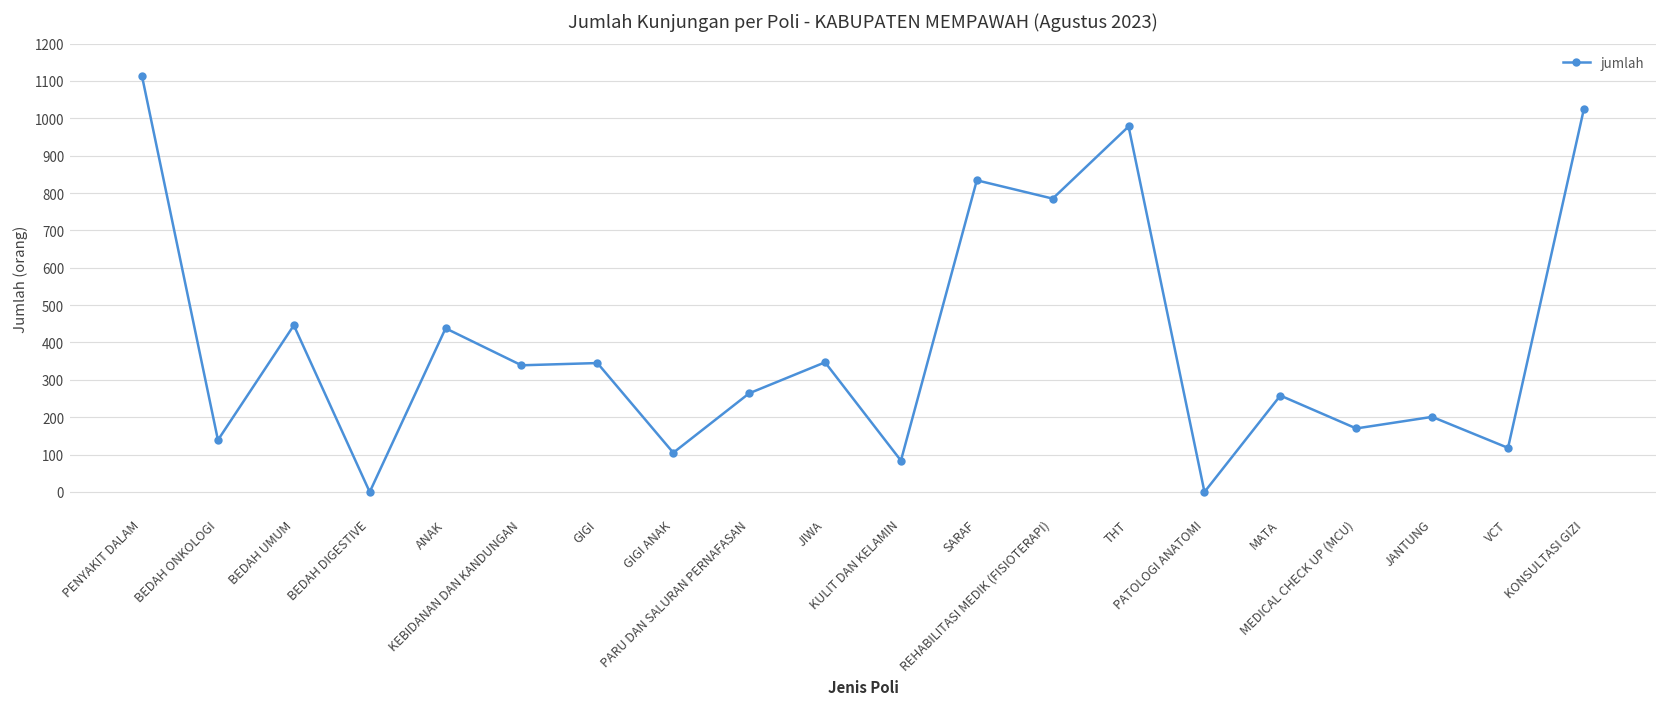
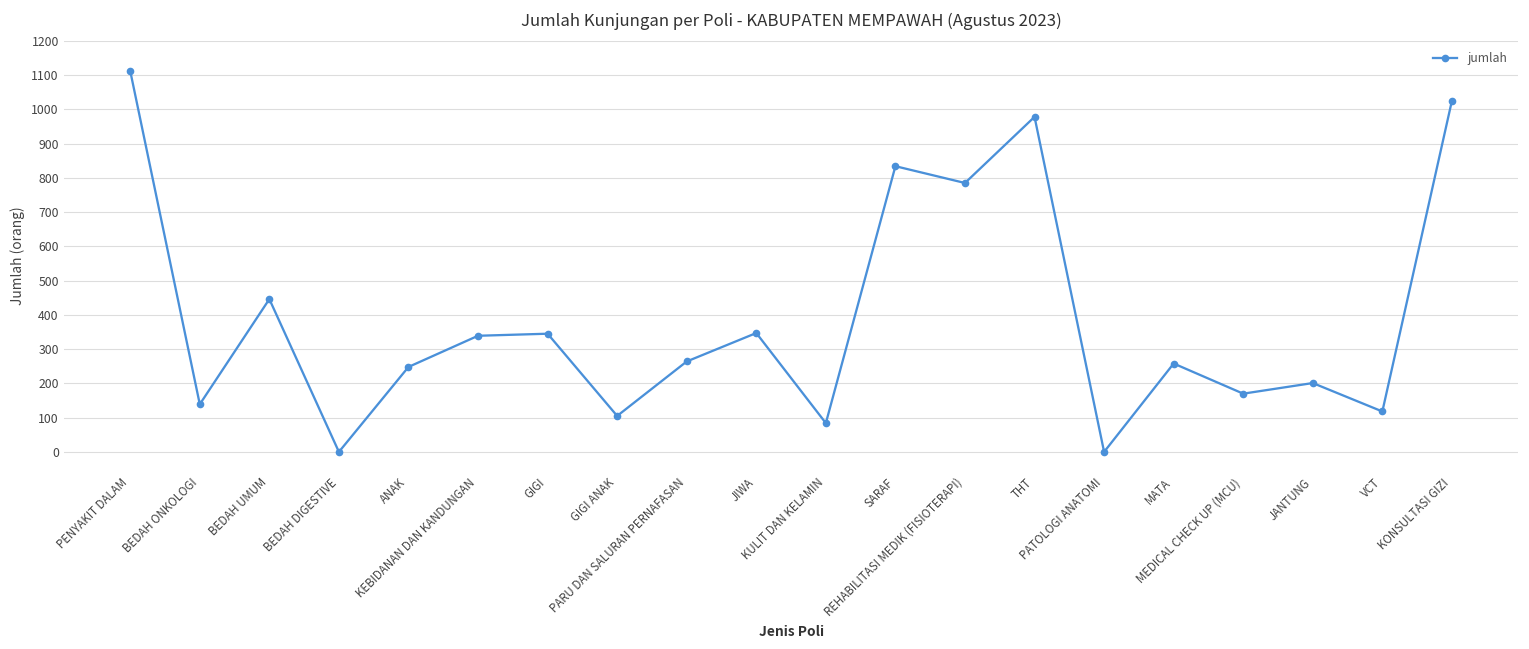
ANAK: 440 -> 250
